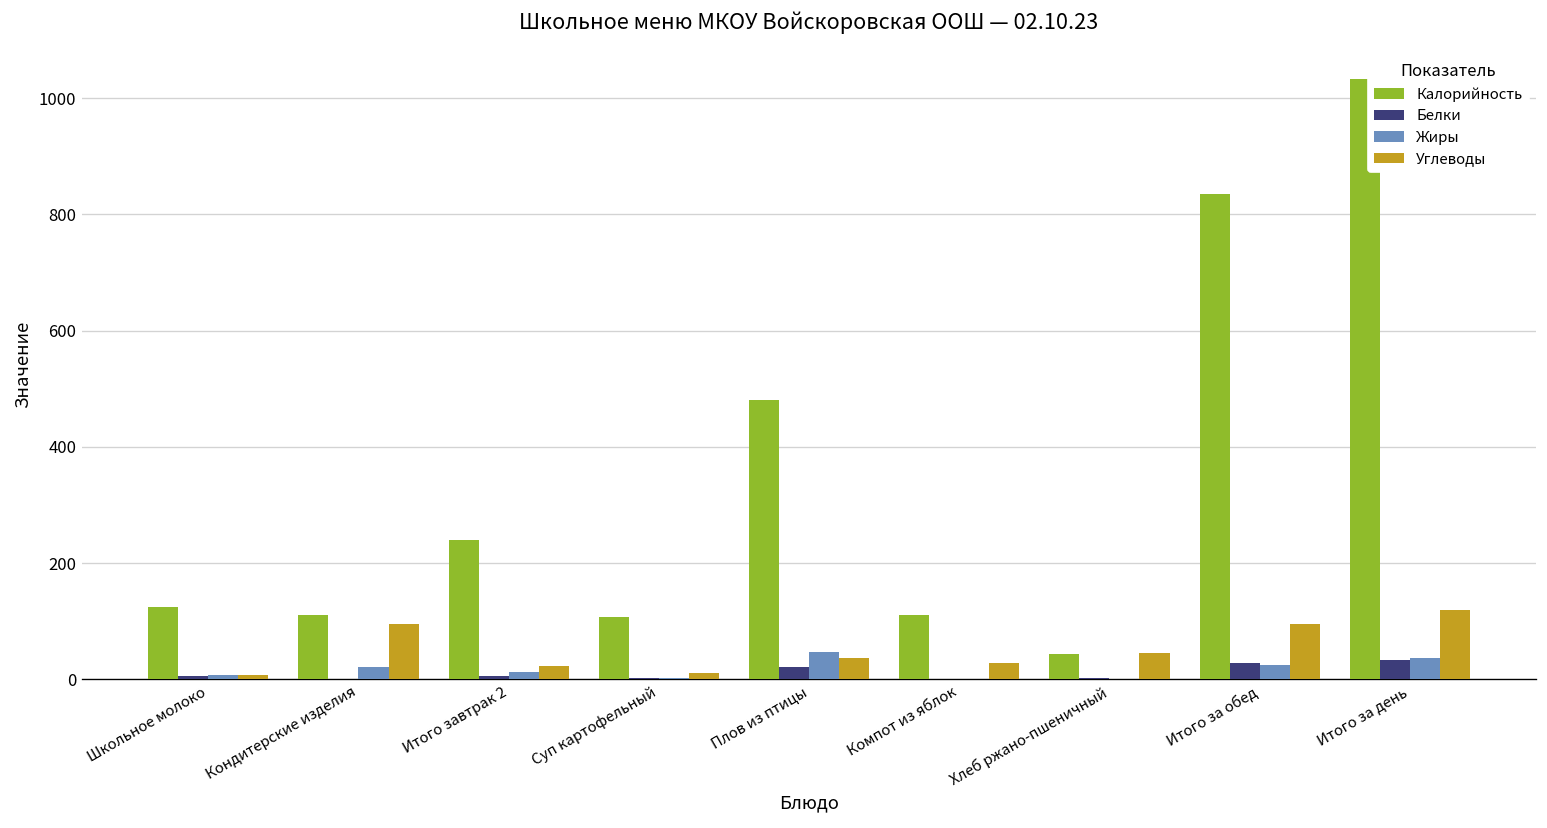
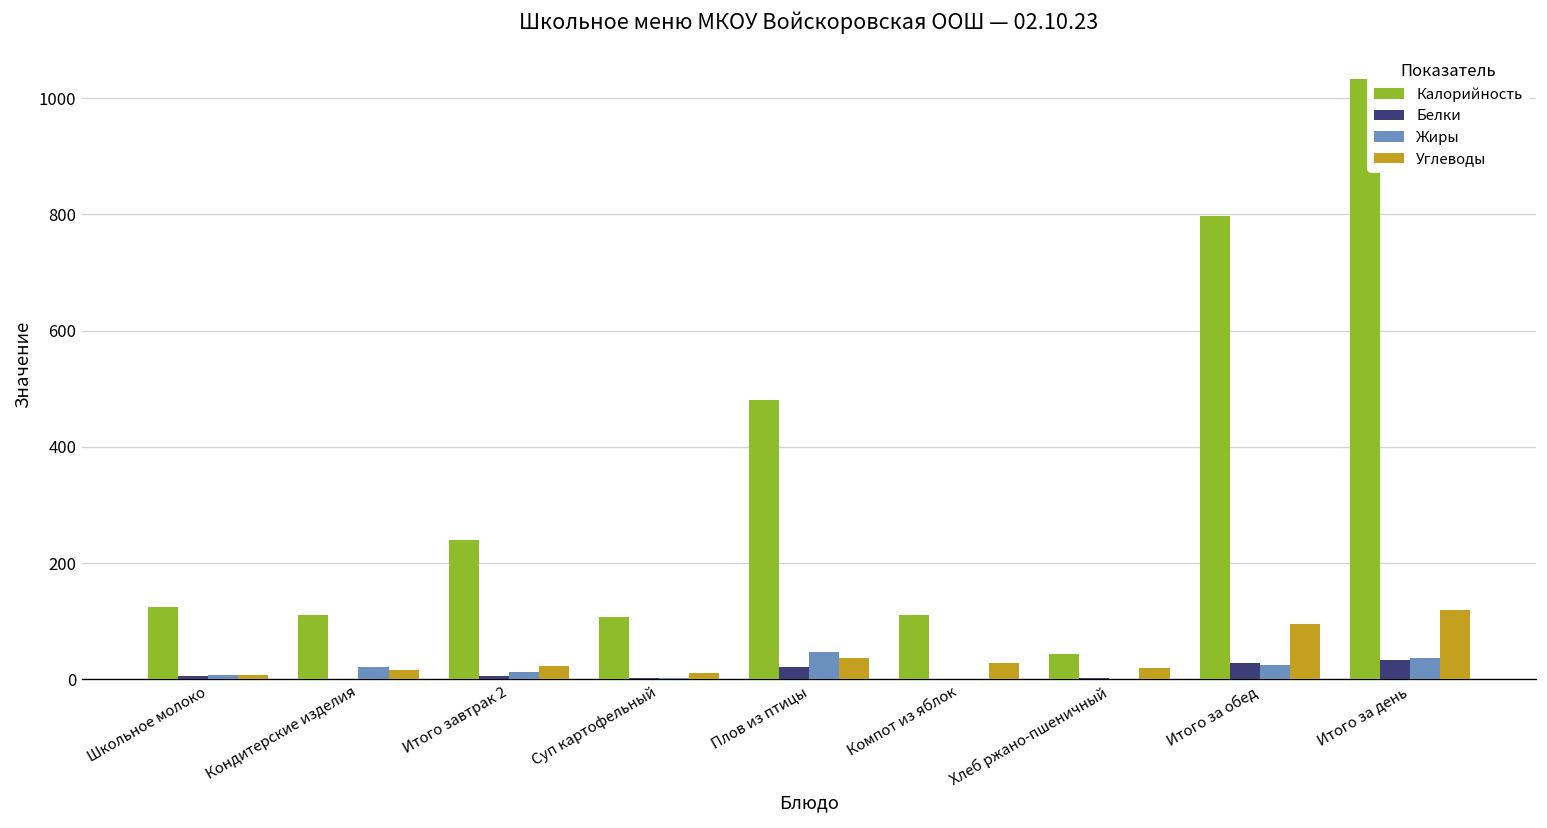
Углеводы, Кондитерские изделия: 100 -> 20
Углеводы, Хлеб ржано-пшеничный: 50 -> 20
Калорийность, Итого за обед: 830 -> 800
